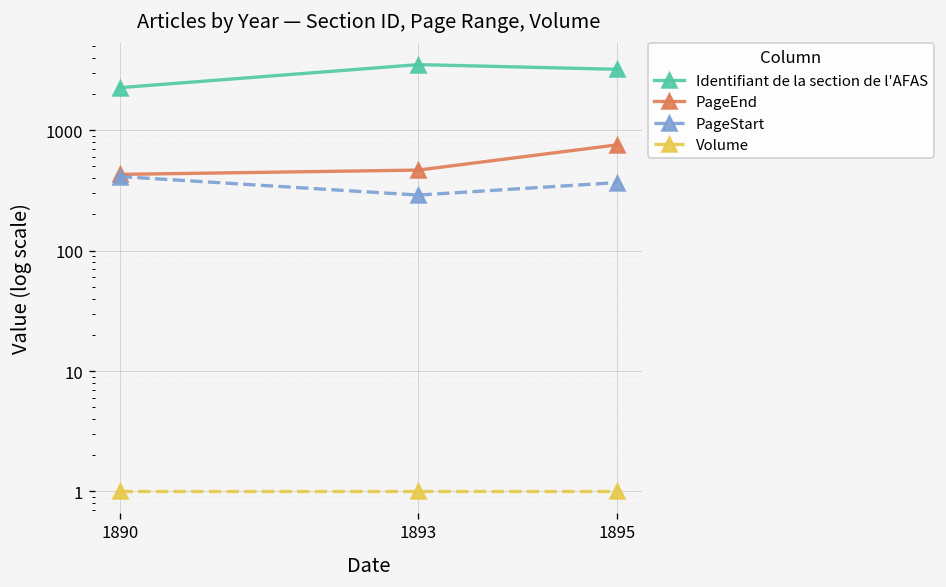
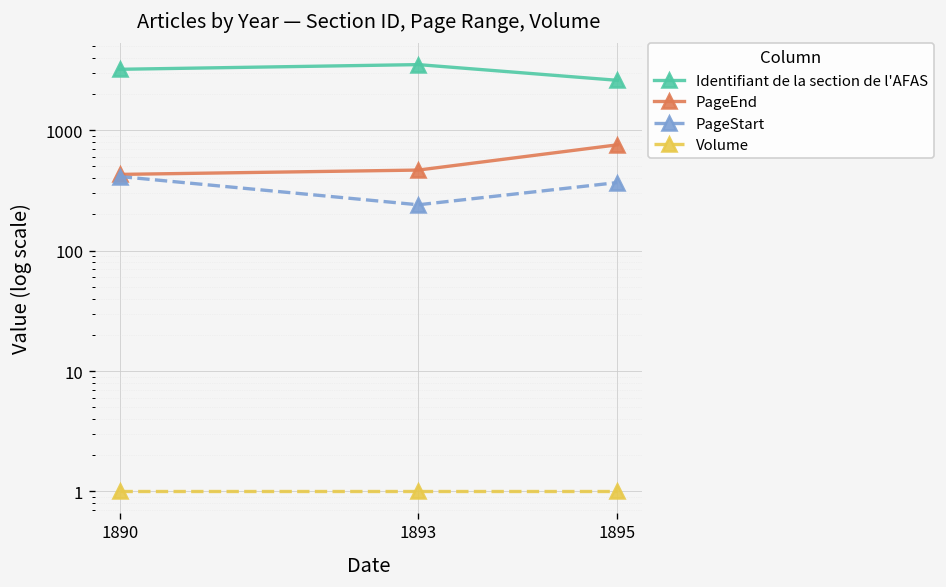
Identifiant de la section de l'AFAS, 1890: 2300 -> 3200
PageStart, 1893: 290 -> 240
Identifiant de la section de l'AFAS, 1895: 3200 -> 2600
